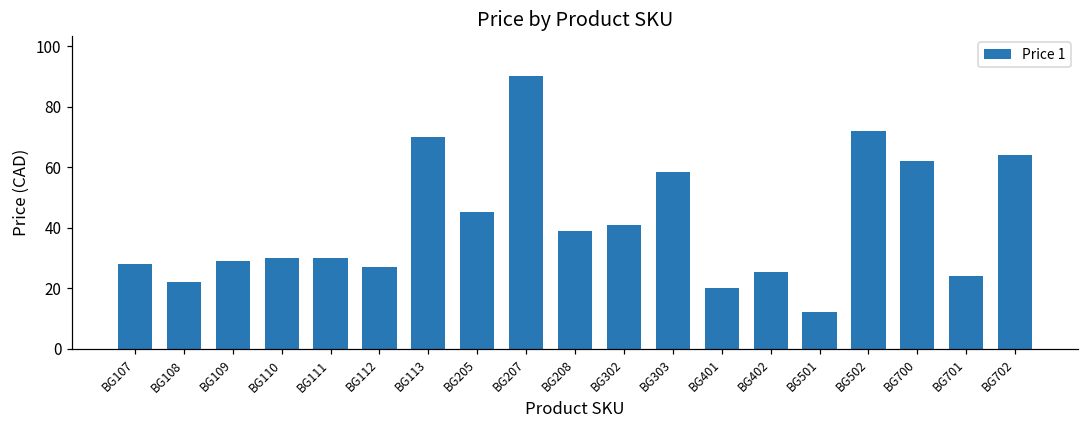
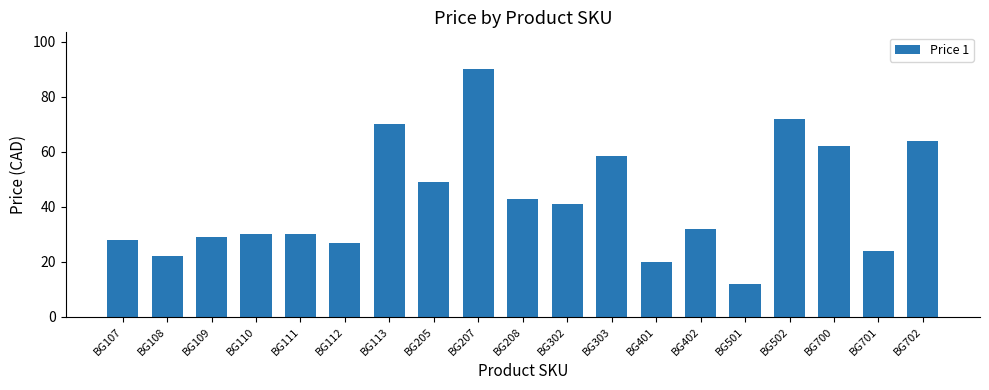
BG205: 45 -> 49
BG208: 39 -> 43
BG402: 25 -> 32
